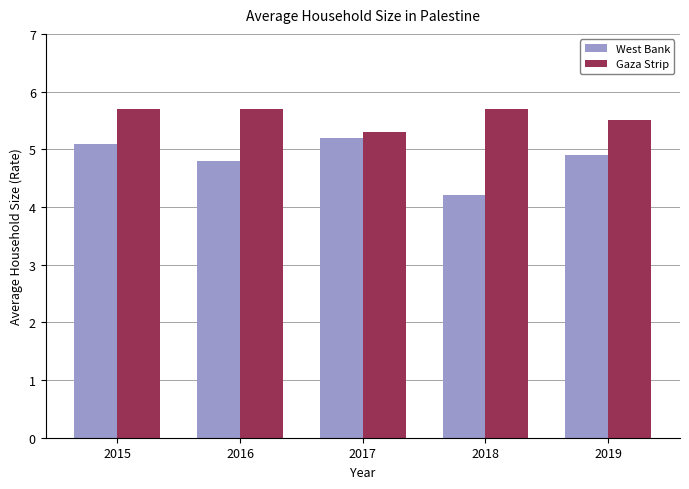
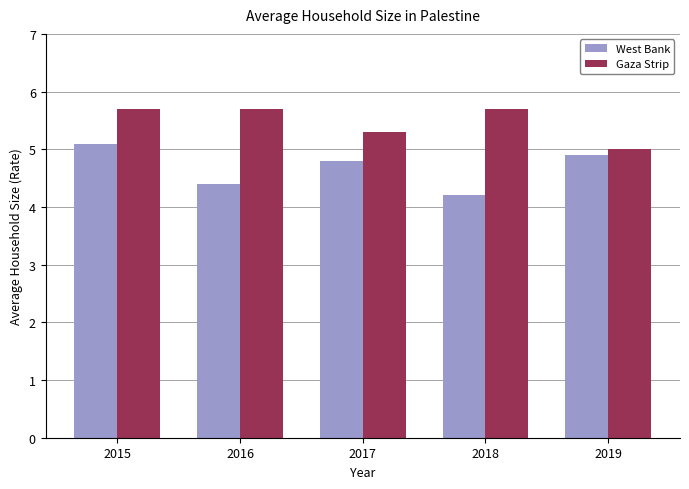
West Bank, 2016: 4.8 -> 4.4
West Bank, 2017: 5.2 -> 4.8
Gaza Strip, 2019: 5.5 -> 5.0
